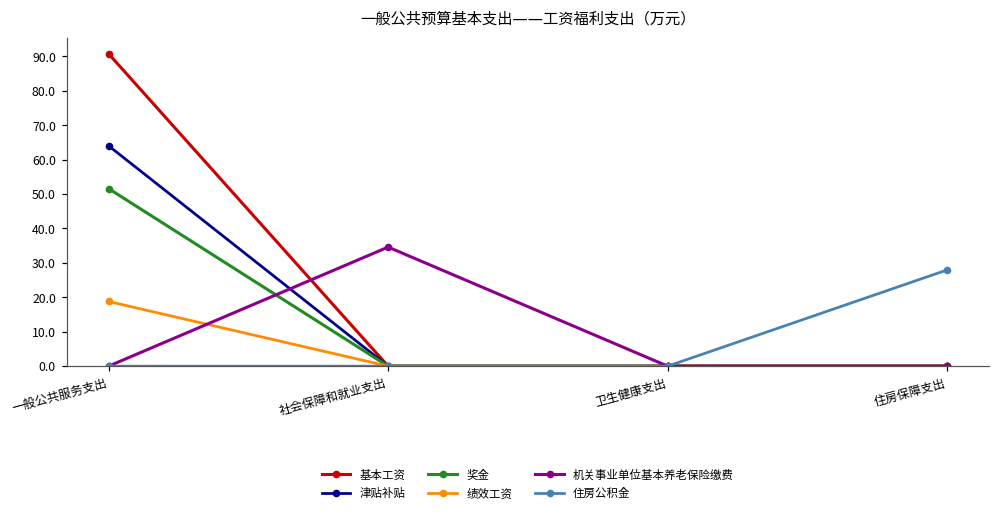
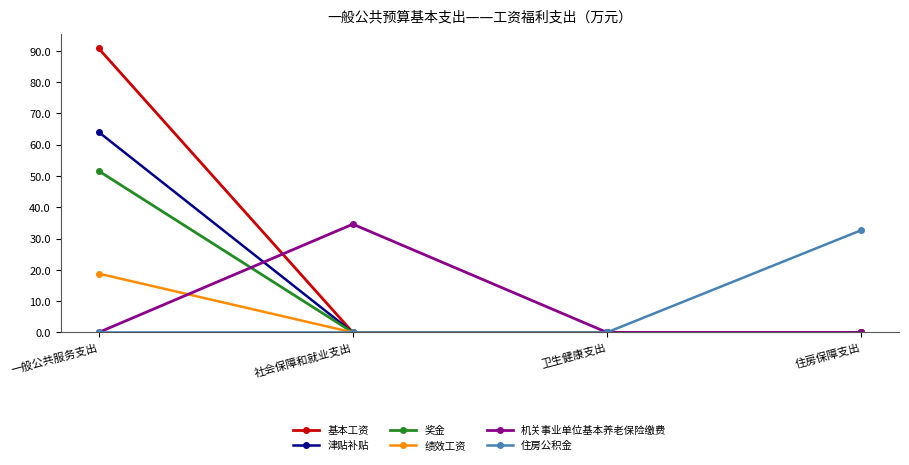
住房公积金, 住房保障支出: 28 -> 33
